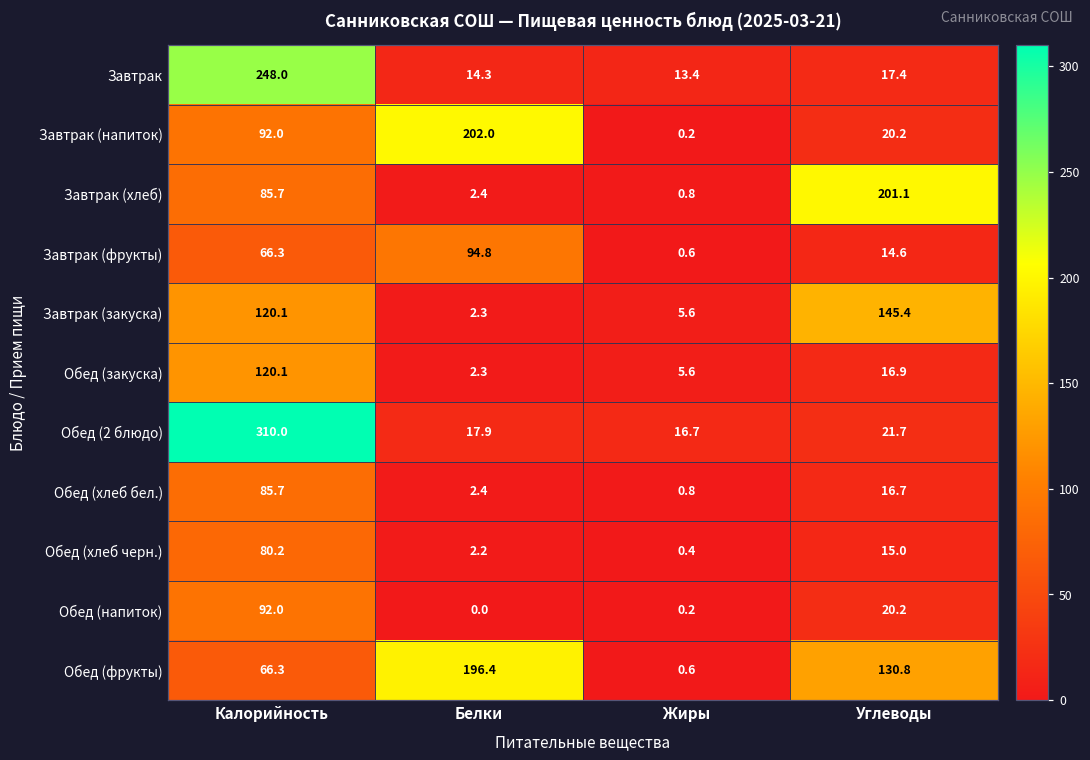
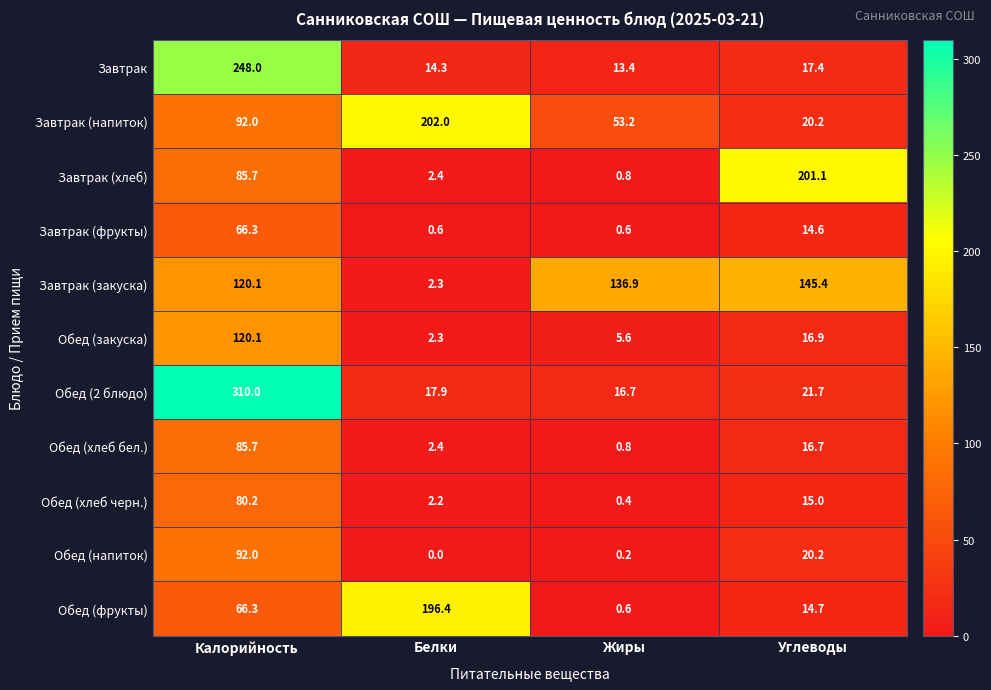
Завтрак (напиток), Жиры: 0.2 -> 53.2
Завтрак (фрукты), Белки: 94.8 -> 0.6
Завтрак (закуска), Жиры: 5.6 -> 136.9
Обед (фрукты), Углеводы: 130.8 -> 14.7
